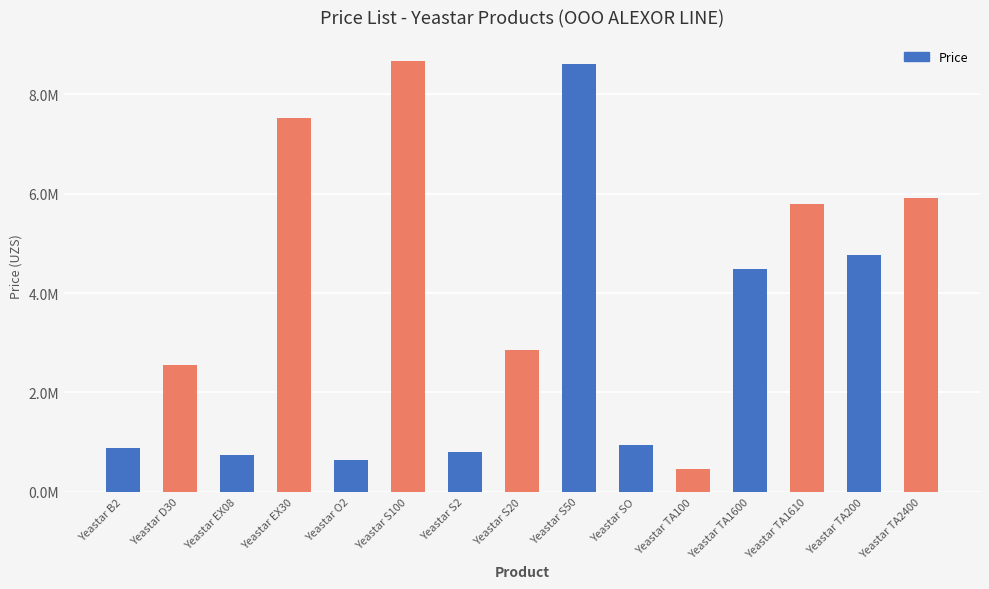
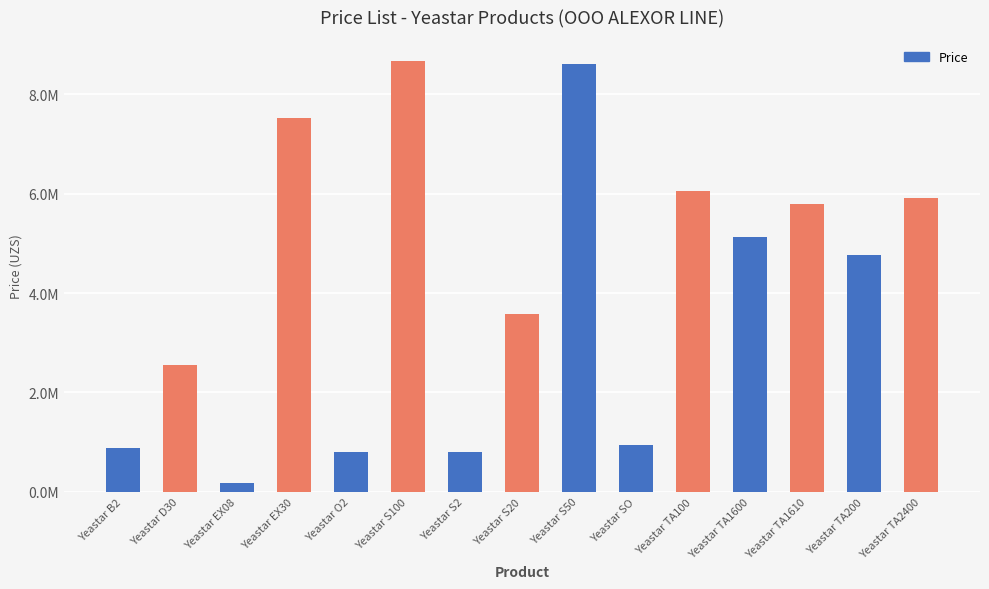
Yeastar EX08: 700000 -> 200000
Yeastar O2: 600000 -> 800000
Yeastar S20: 2900000 -> 3600000
Yeastar TA100: 500000 -> 6000000
Yeastar TA1600: 4500000 -> 5100000
